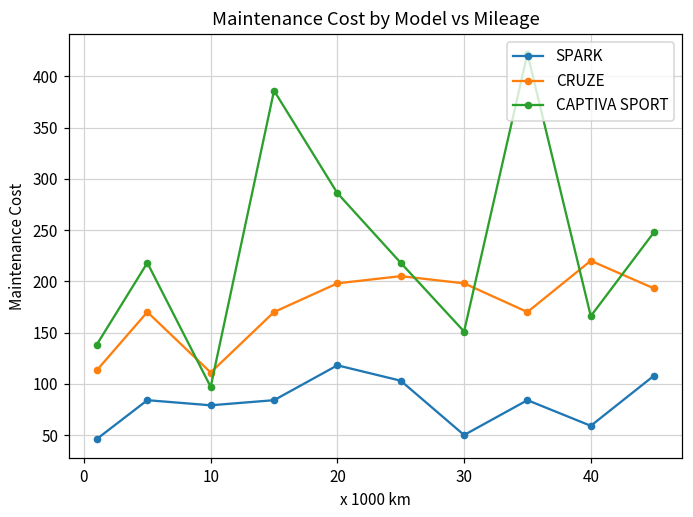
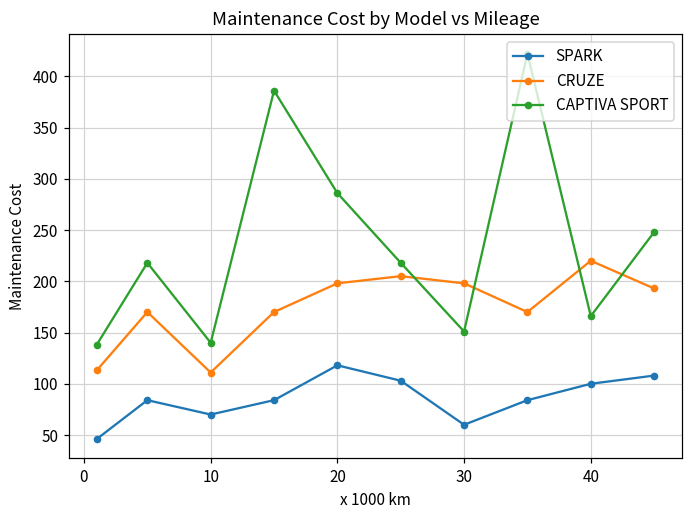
SPARK, 10: 80 -> 70
CAPTIVA SPORT, 10: 100 -> 140
SPARK, 30: 50 -> 60
SPARK, 40: 60 -> 100
